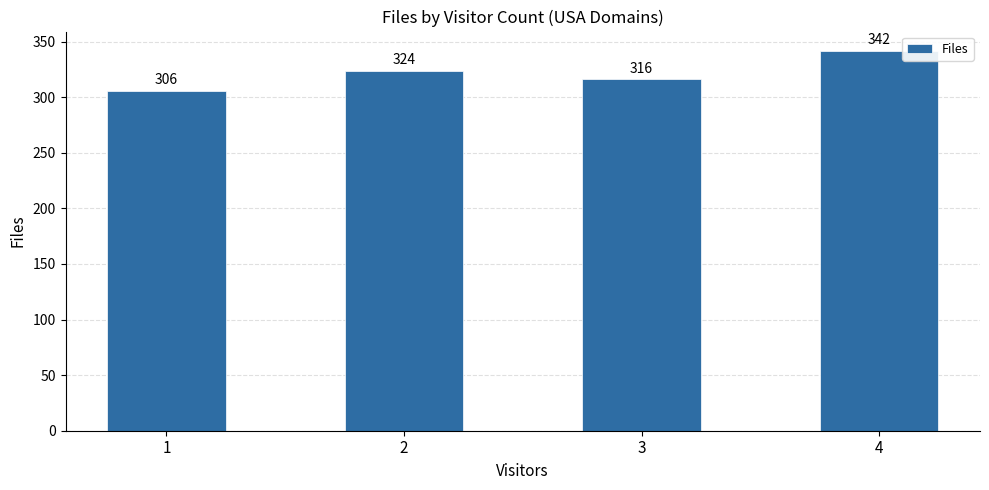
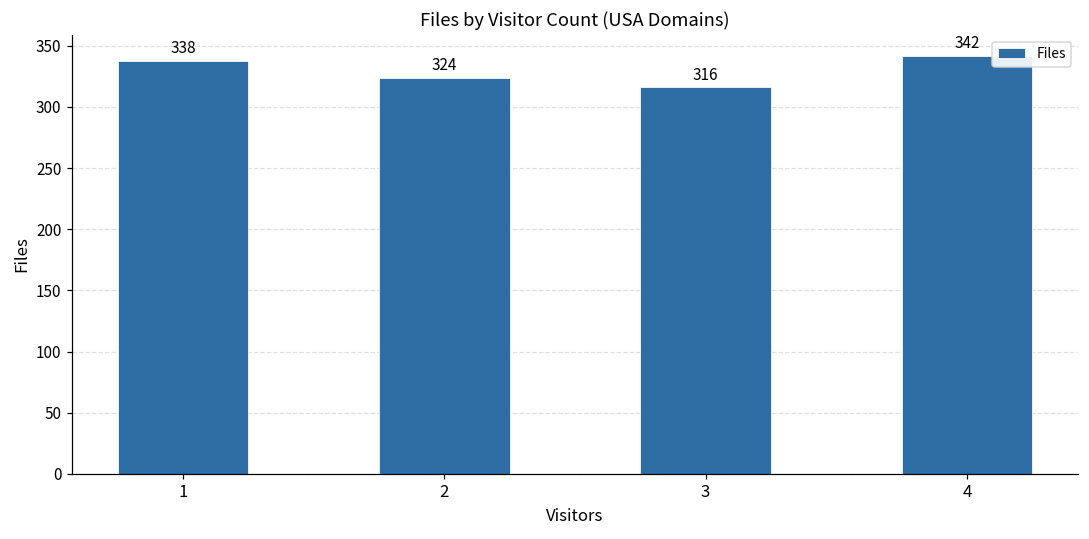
1: 306 -> 338
